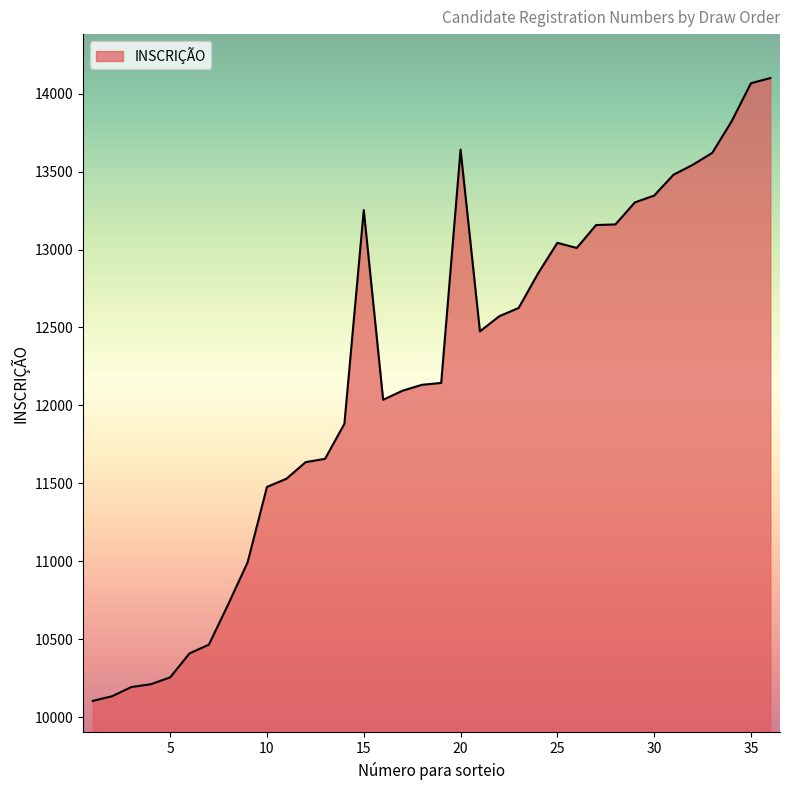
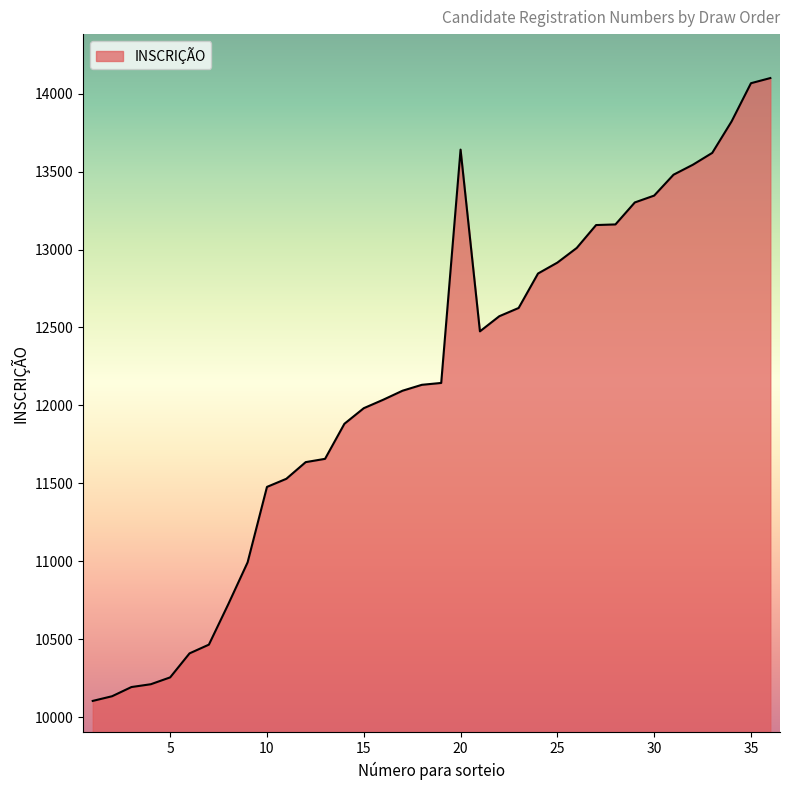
15: 13250 -> 11980
25: 13040 -> 12920
